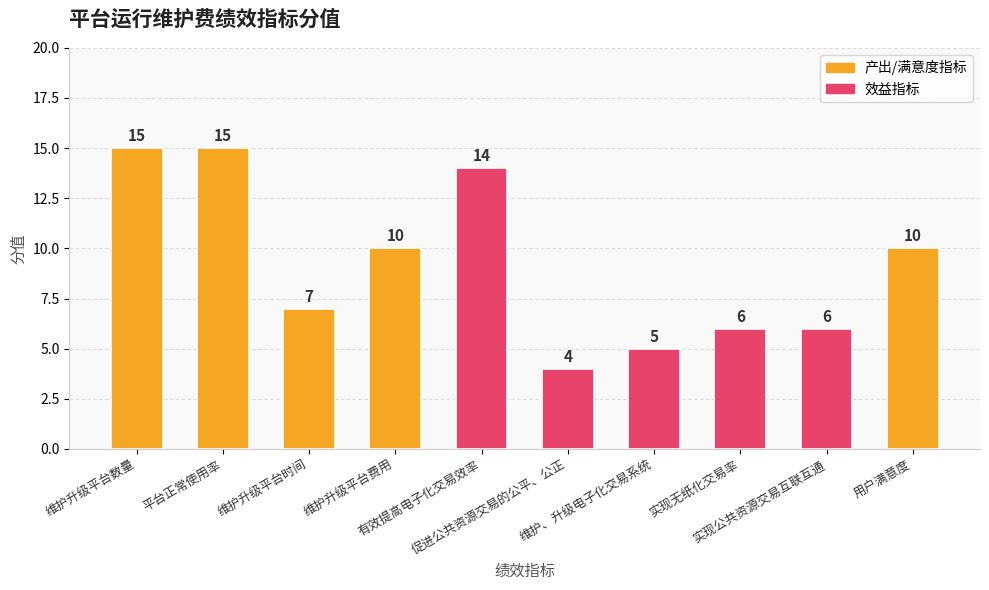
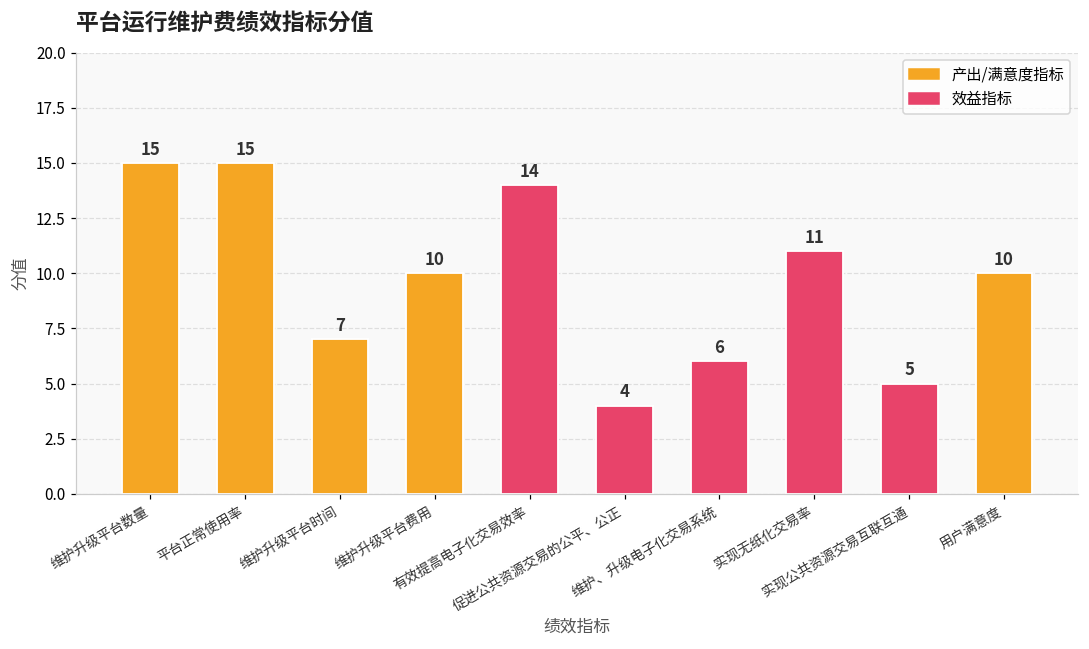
维护、升级电子化交易系统: 5 -> 6
实现无纸化交易率: 6 -> 11
实现公共资源交易互联互通: 6 -> 5
